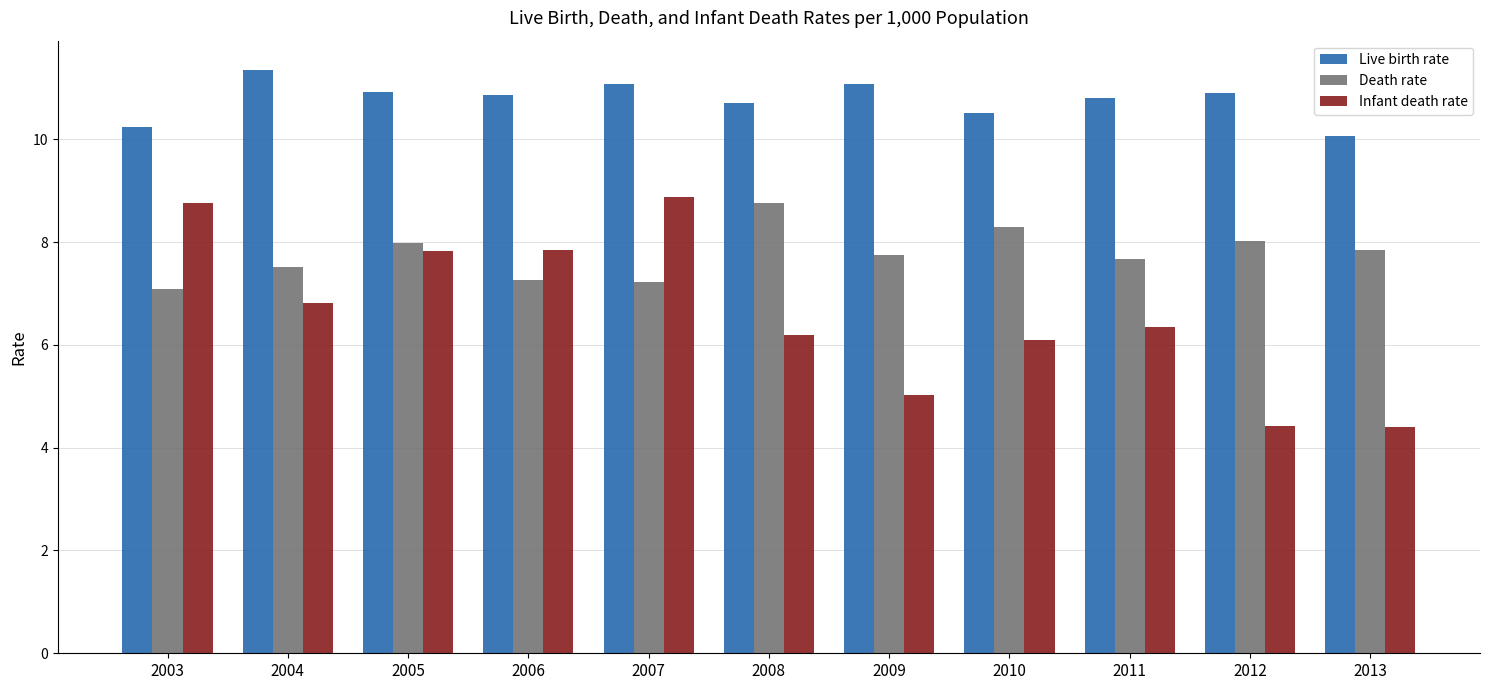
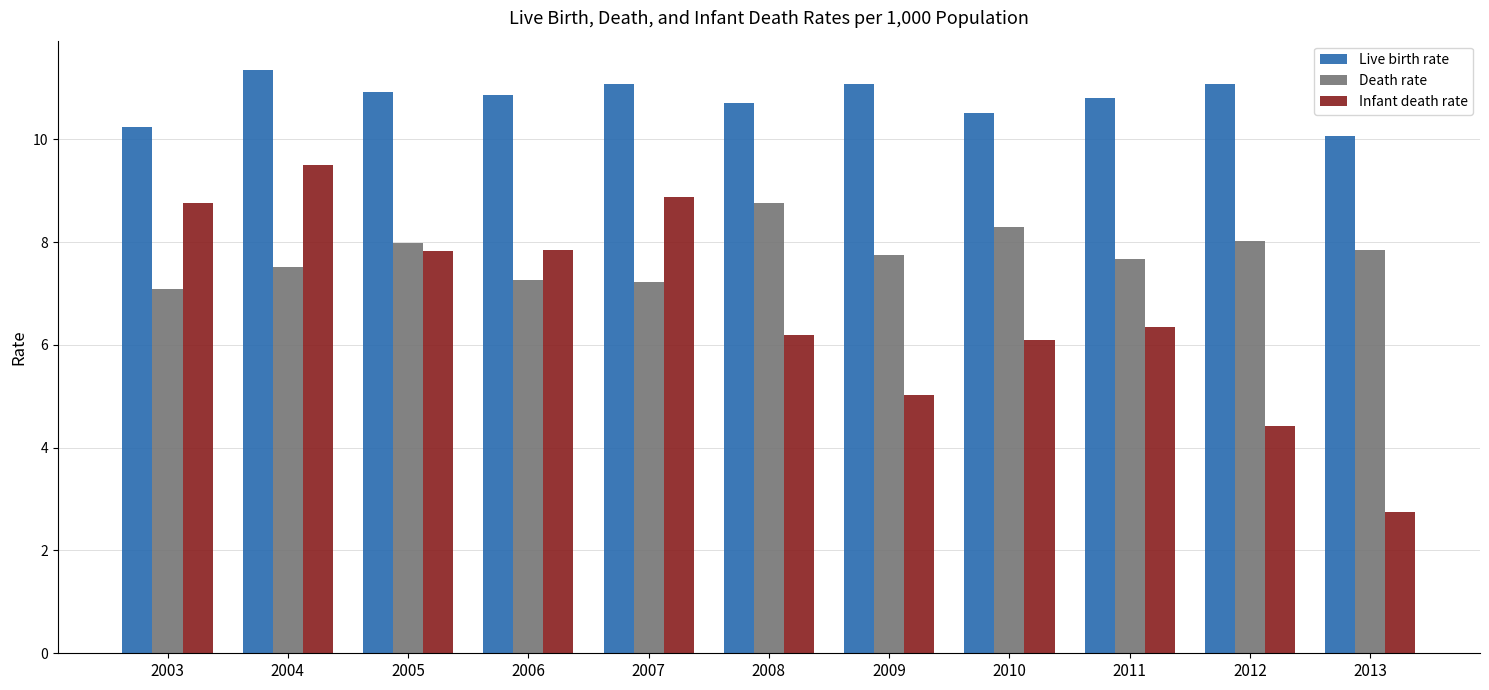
Infant death rate, 2004: 6.8 -> 9.5
Live birth rate, 2012: 10.9 -> 11.1
Infant death rate, 2013: 4.4 -> 2.8
